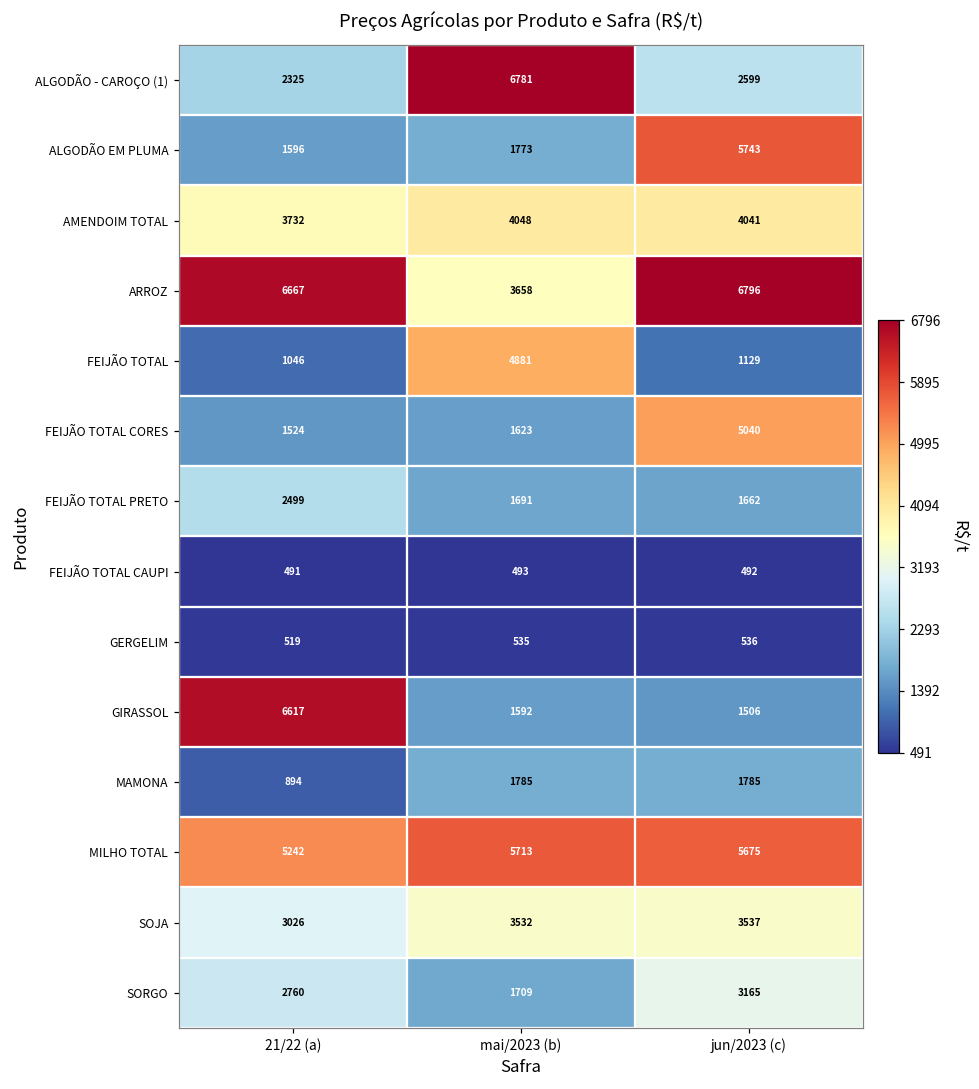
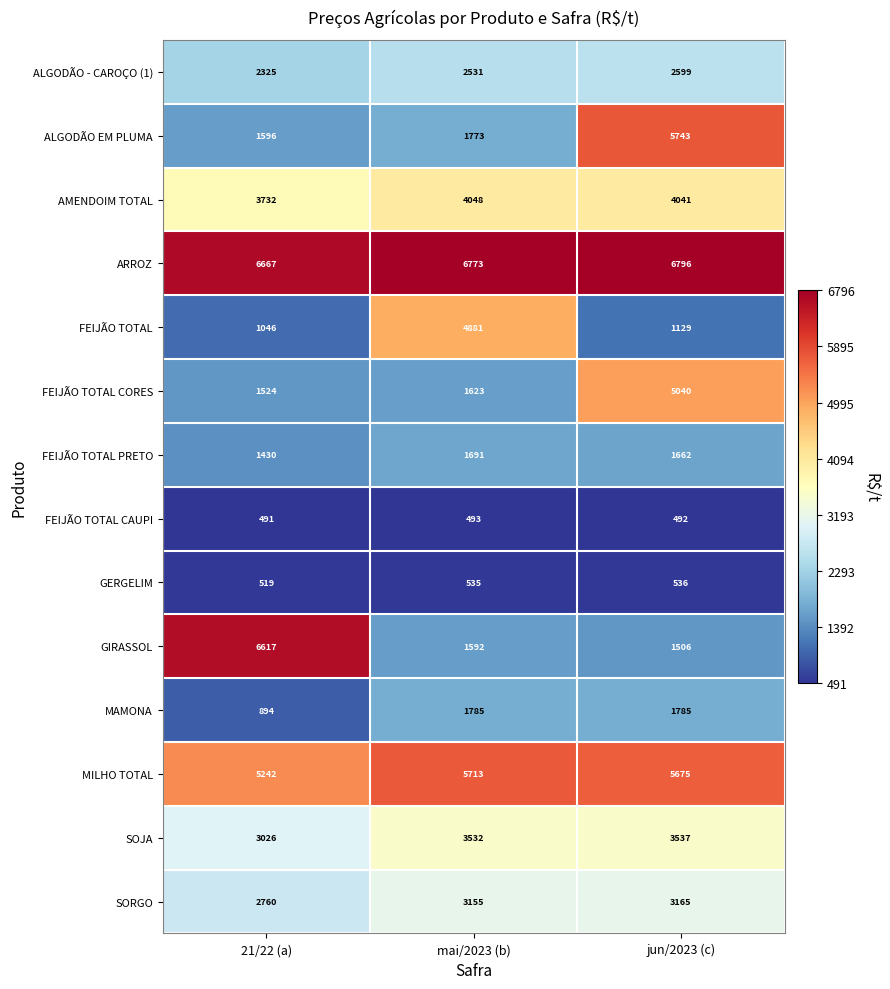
ALGODÃO - CAROÇO (1), mai/2023 (b): 6781 -> 2531
ARROZ, mai/2023 (b): 3658 -> 6773
FEIJÃO TOTAL PRETO, 21/22 (a): 2499 -> 1430
SORGO, mai/2023 (b): 1709 -> 3155
